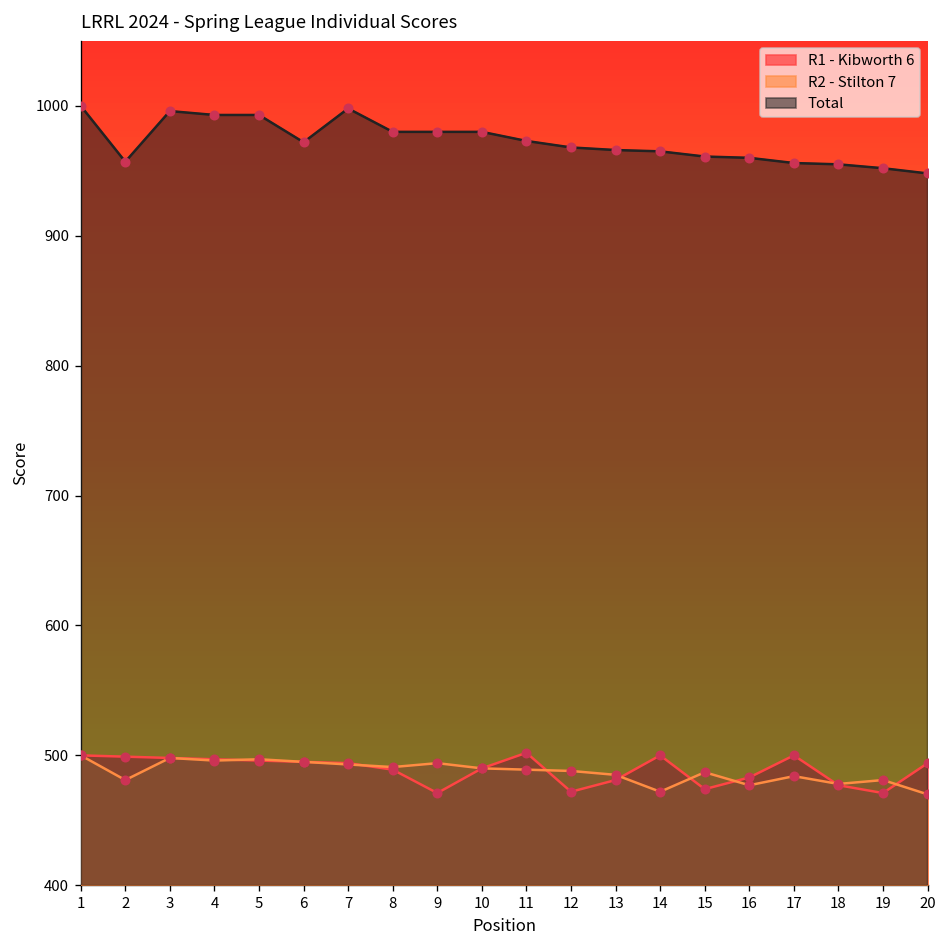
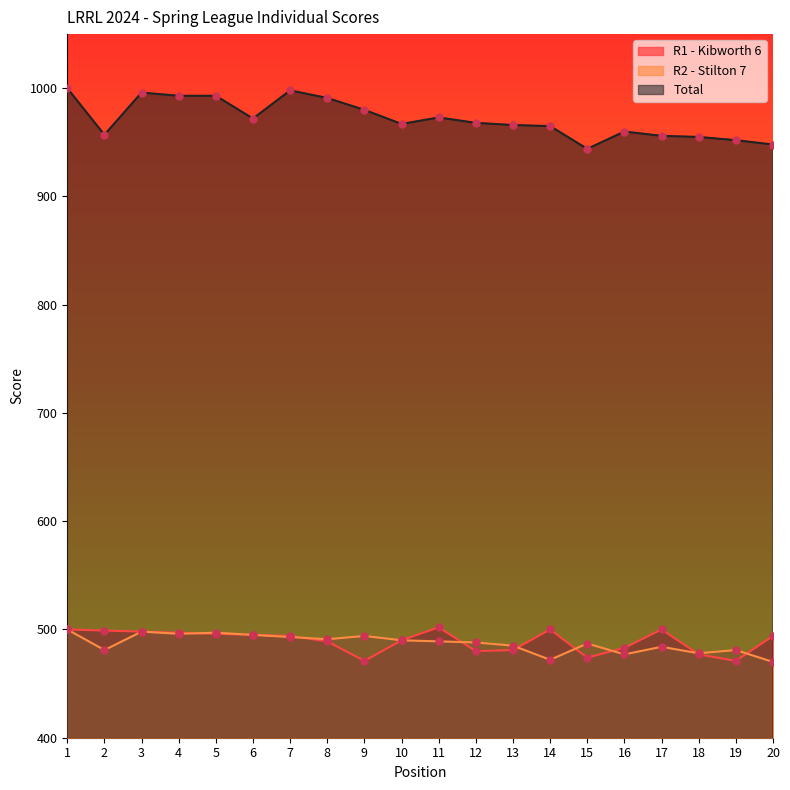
Total, 8: 980 -> 991
Total, 10: 980 -> 967
R1 - Kibworth 6, 12: 472 -> 480
Total, 15: 961 -> 944
